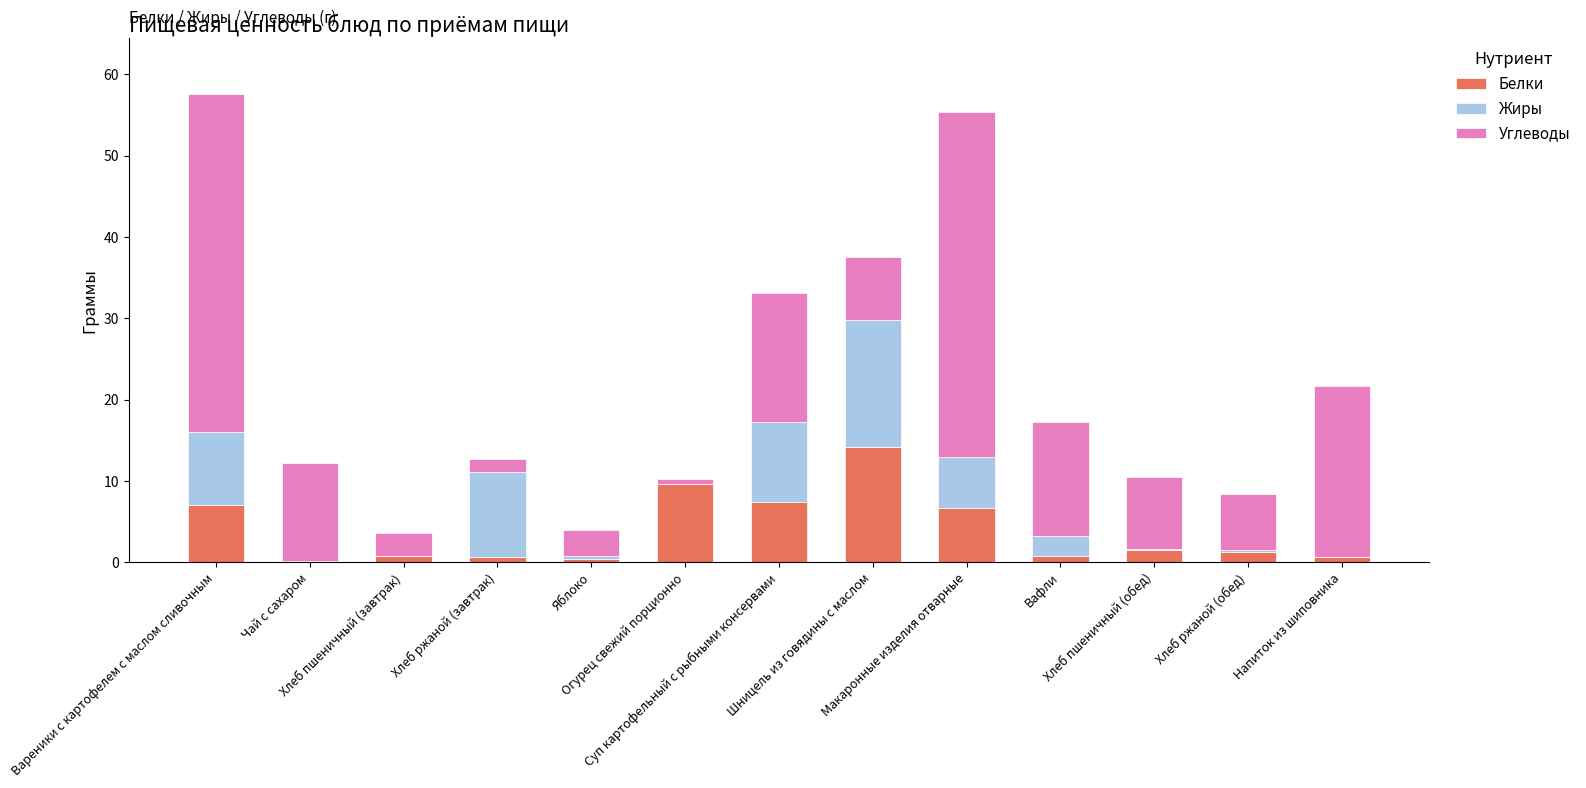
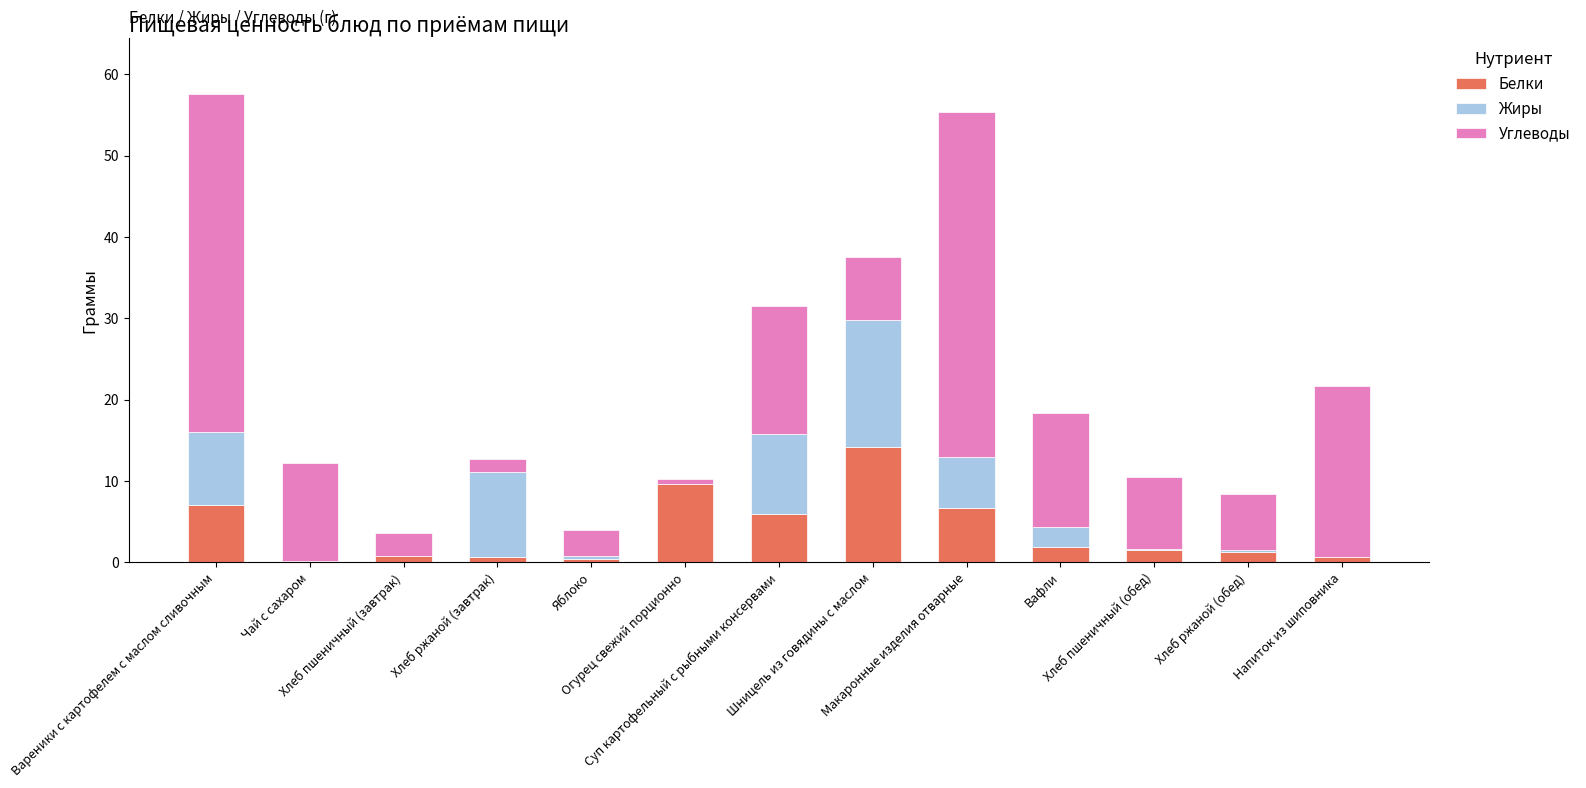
Белки, Суп картофельный с рыбными консервами: 7 -> 6
Белки, Вафли: 1 -> 2
